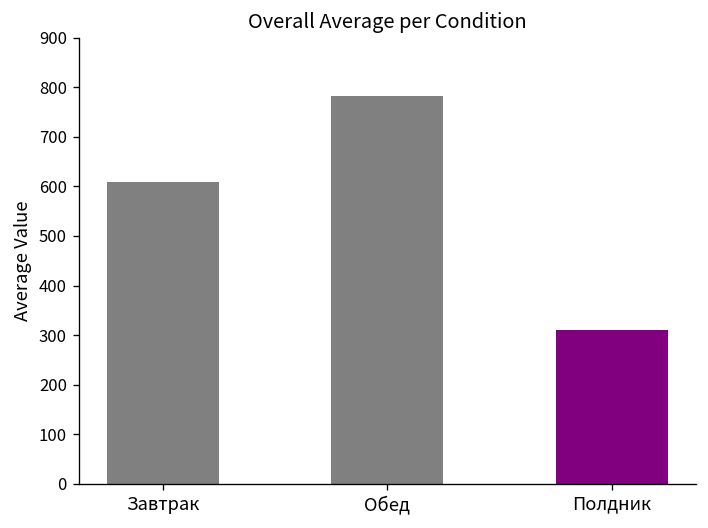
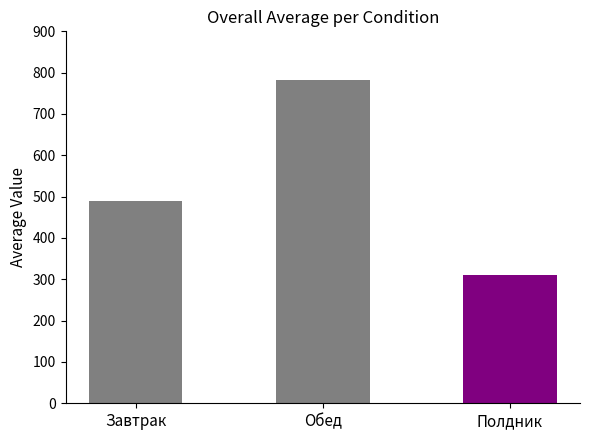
Завтрак: 610 -> 490
